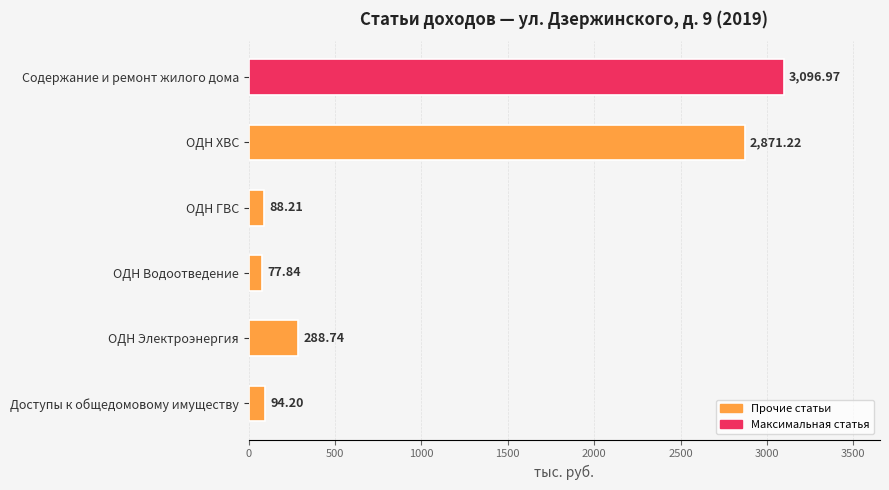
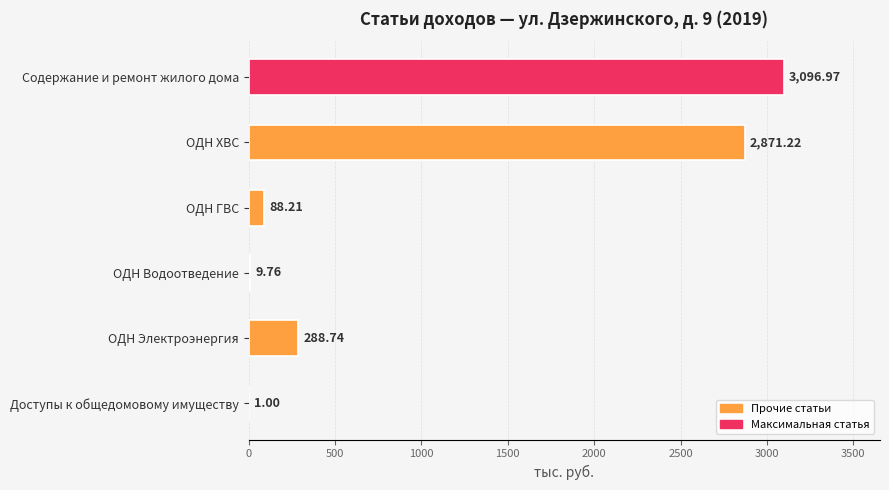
ОДН Водоотведение: 77.84 -> 9.76
Доступы к общедомовому имуществу: 94.20 -> 1.00
